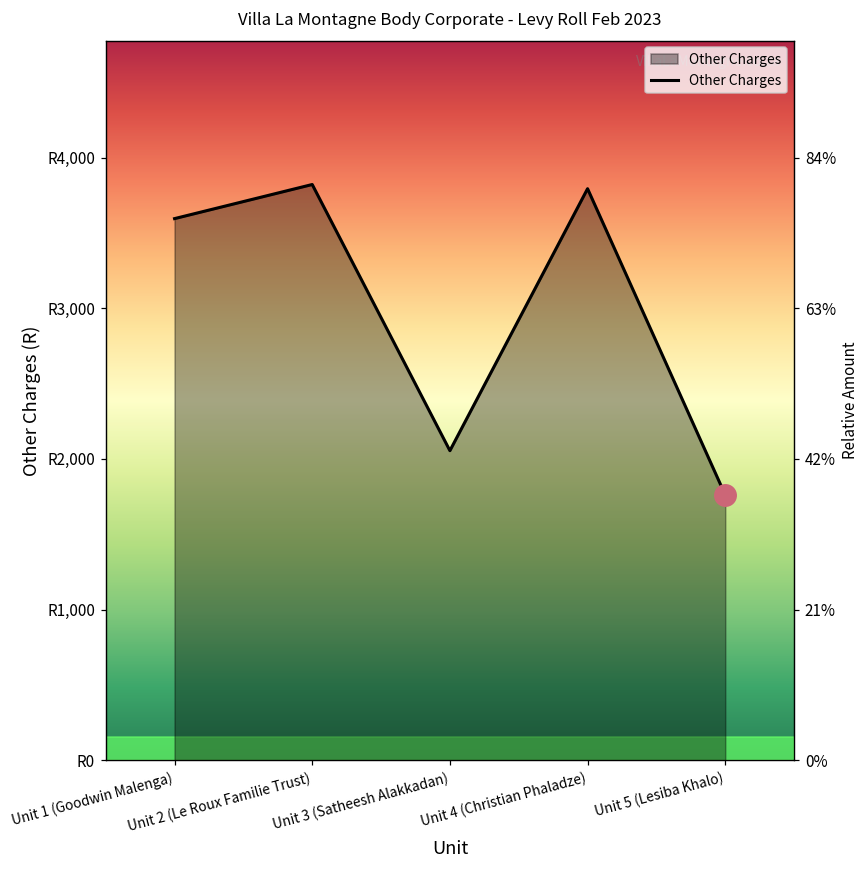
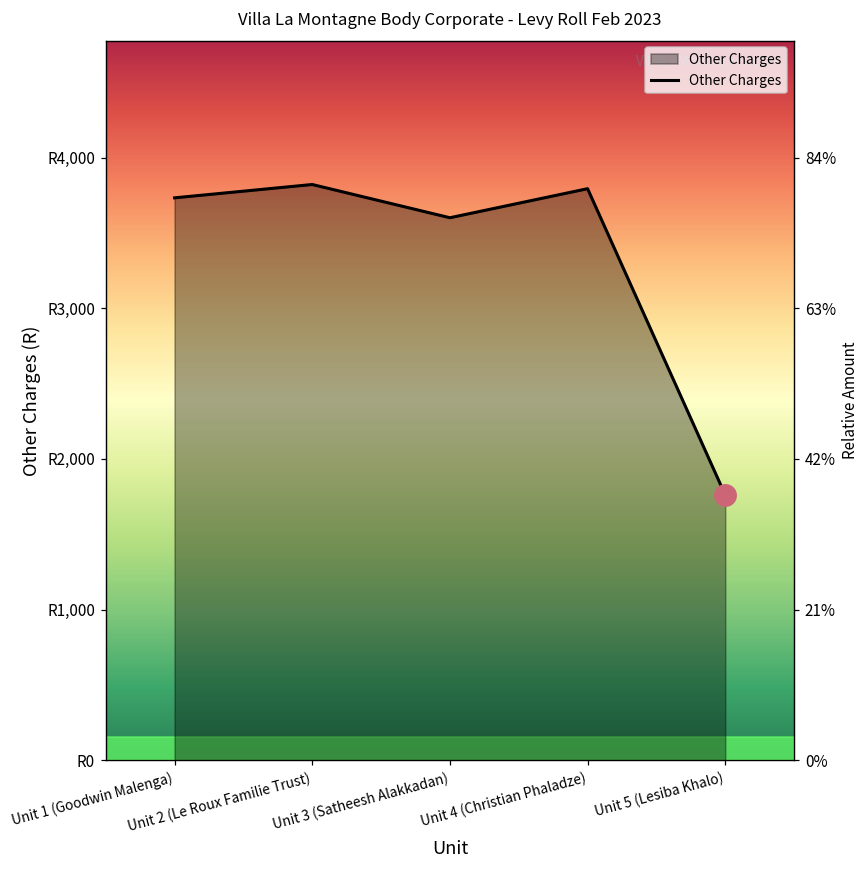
Other Charges, Unit 1 (Goodwin Malenga): R3,600 -> R3,730
Other Charges, Unit 3 (Satheesh Alakkadan): R2,050 -> R3,600
